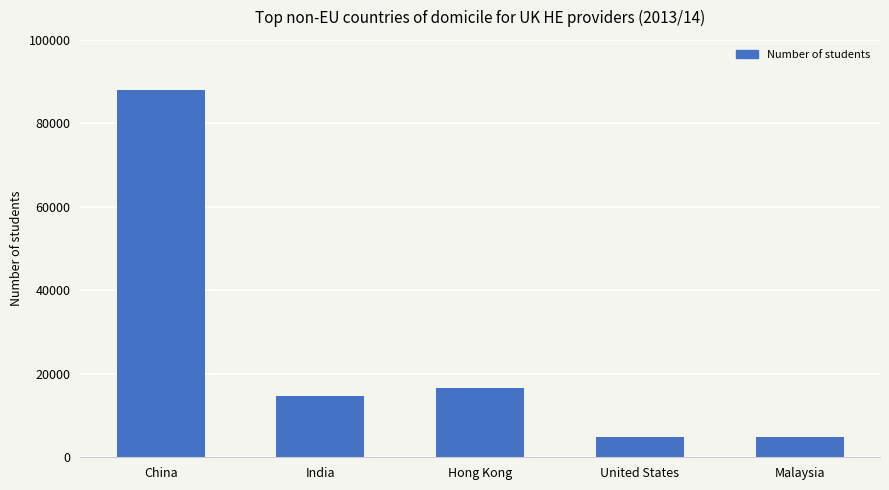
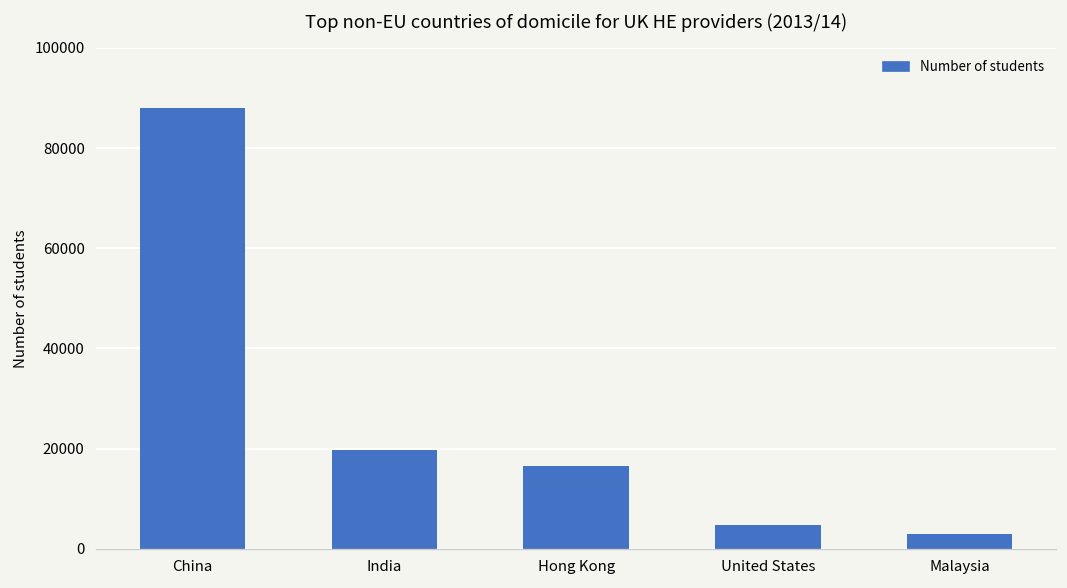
India: 15000 -> 20000
Malaysia: 5000 -> 3000
